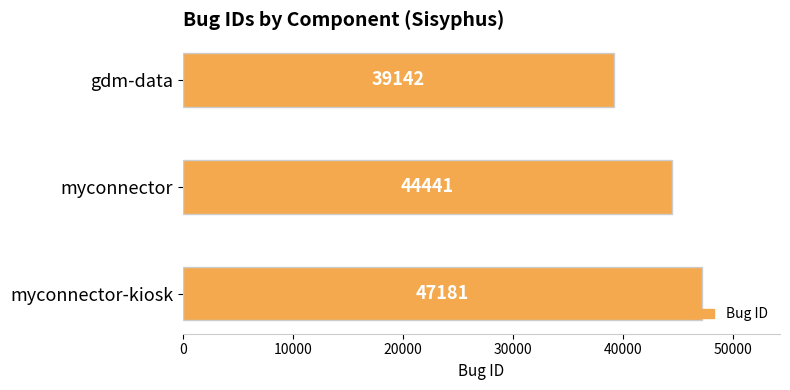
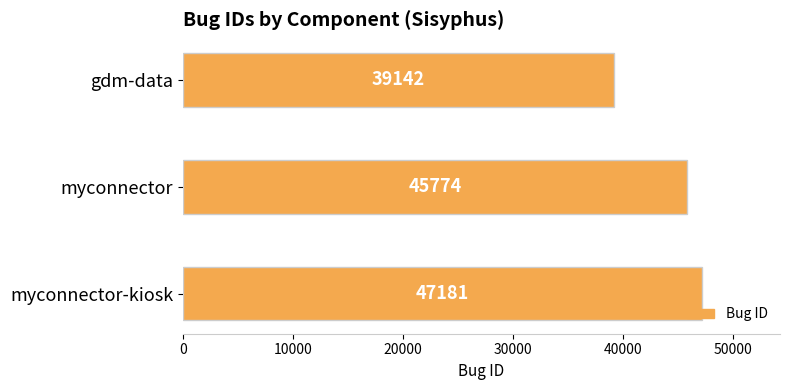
myconnector: 44441 -> 45774
